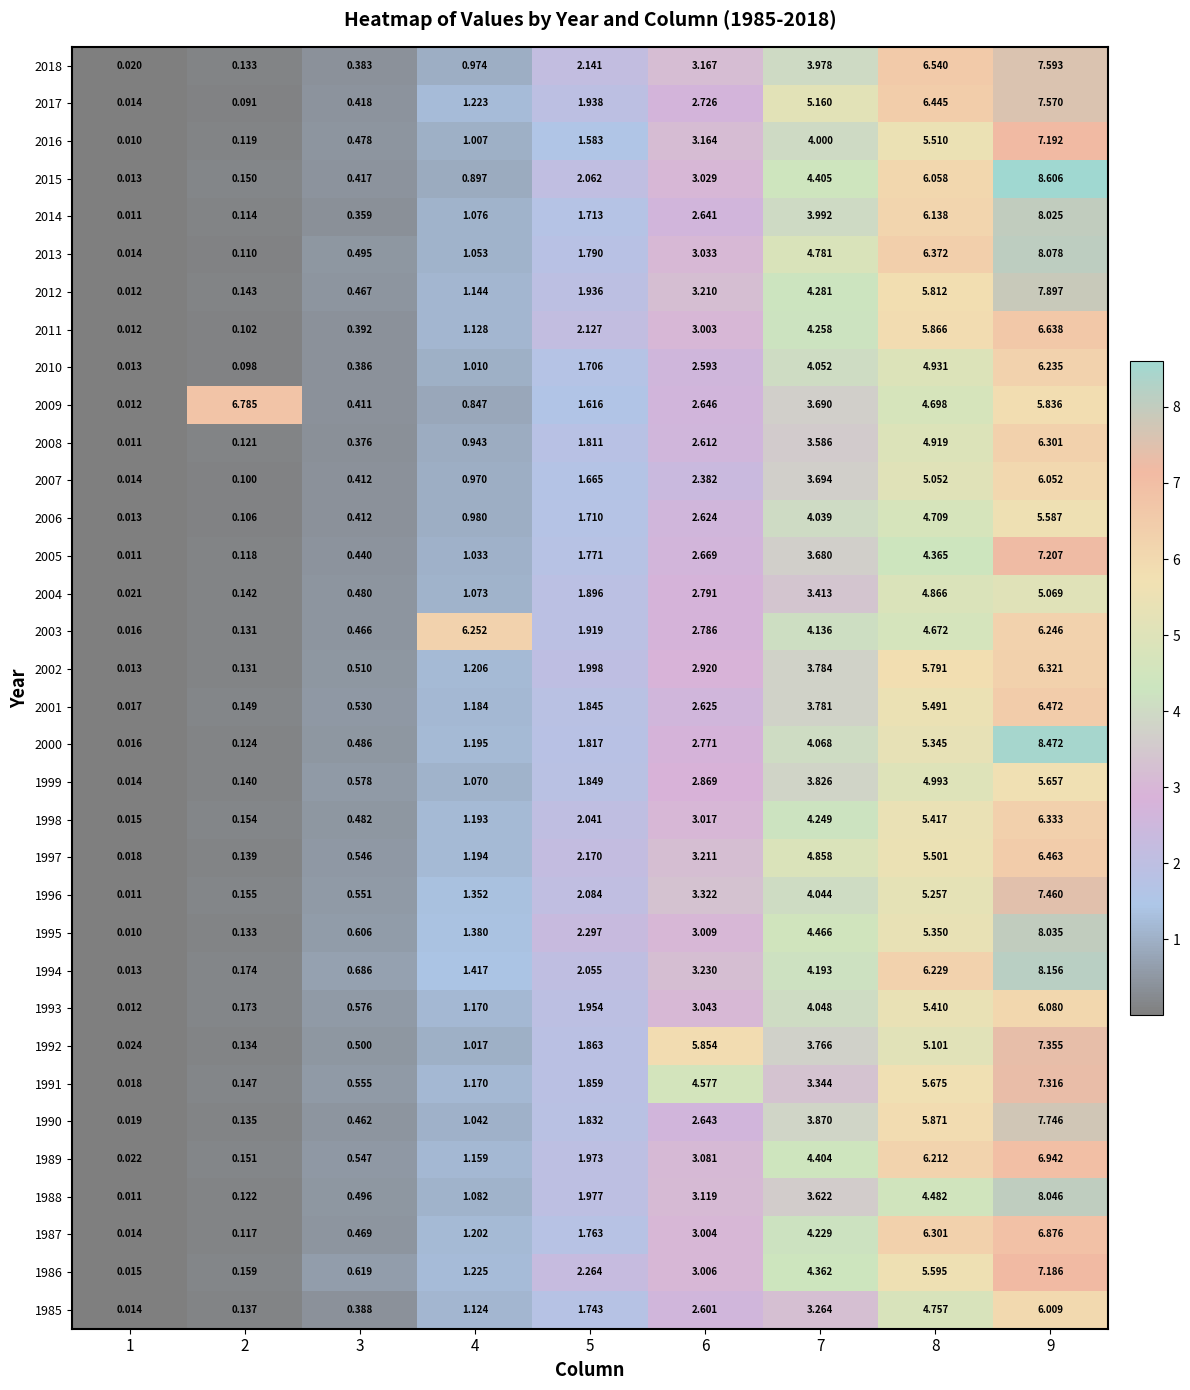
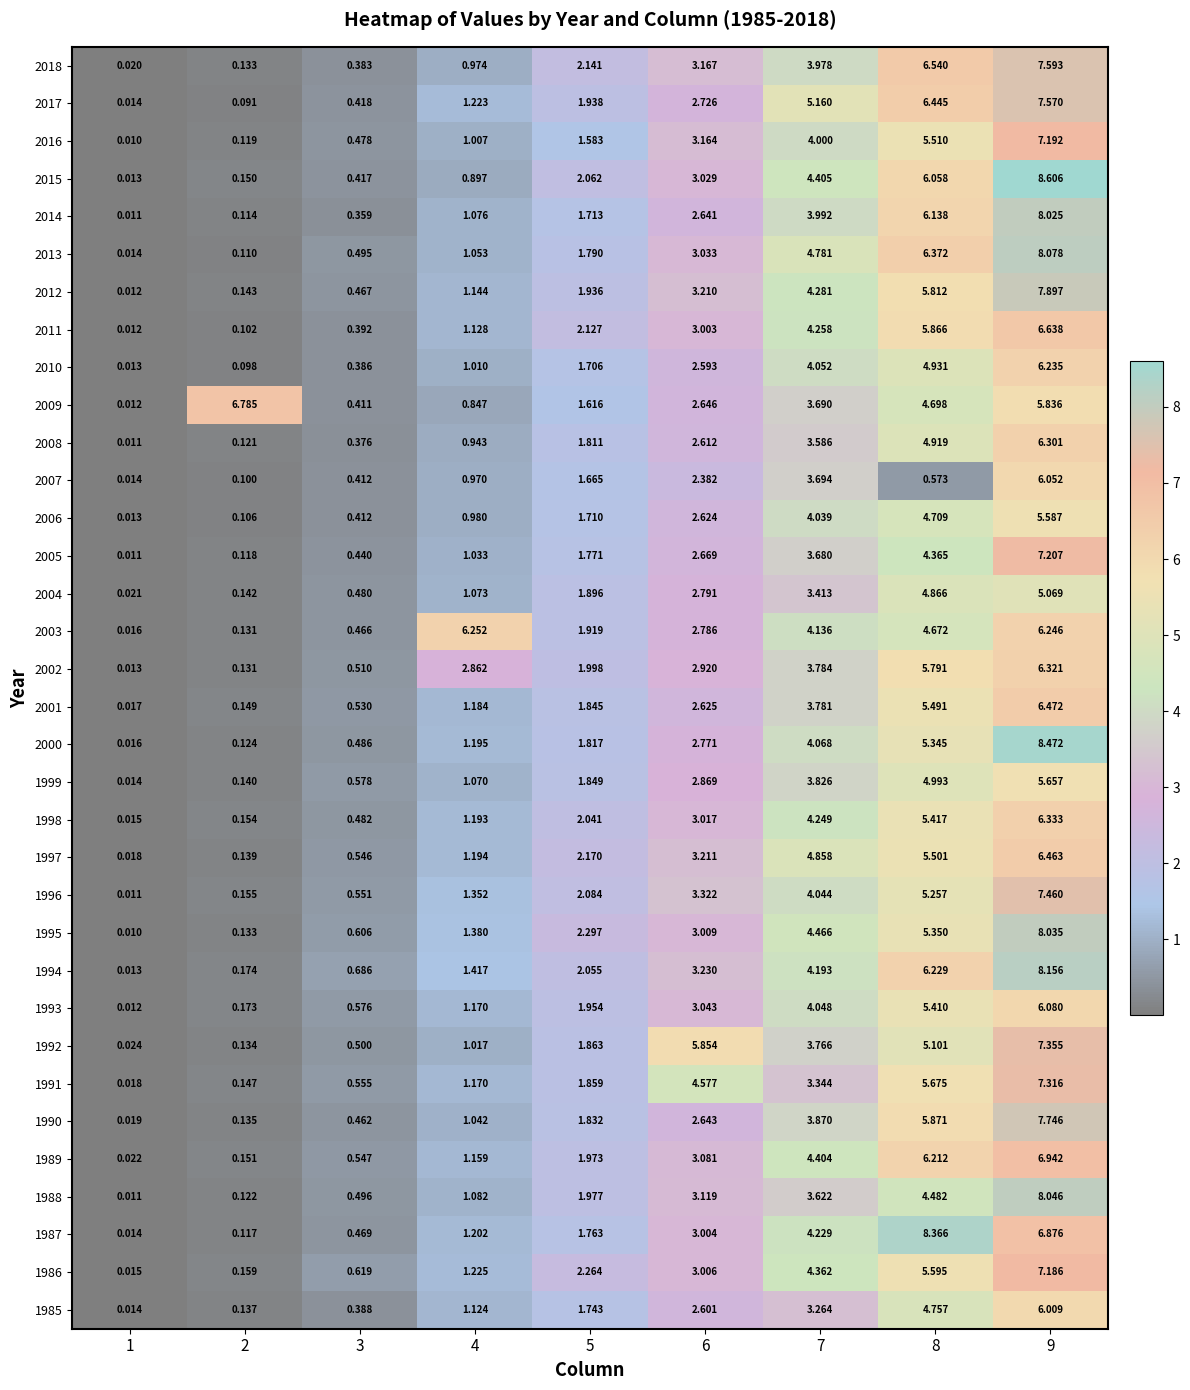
2007, 8: 5.052 -> 0.573
2002, 4: 1.206 -> 2.862
1987, 8: 6.301 -> 8.366
